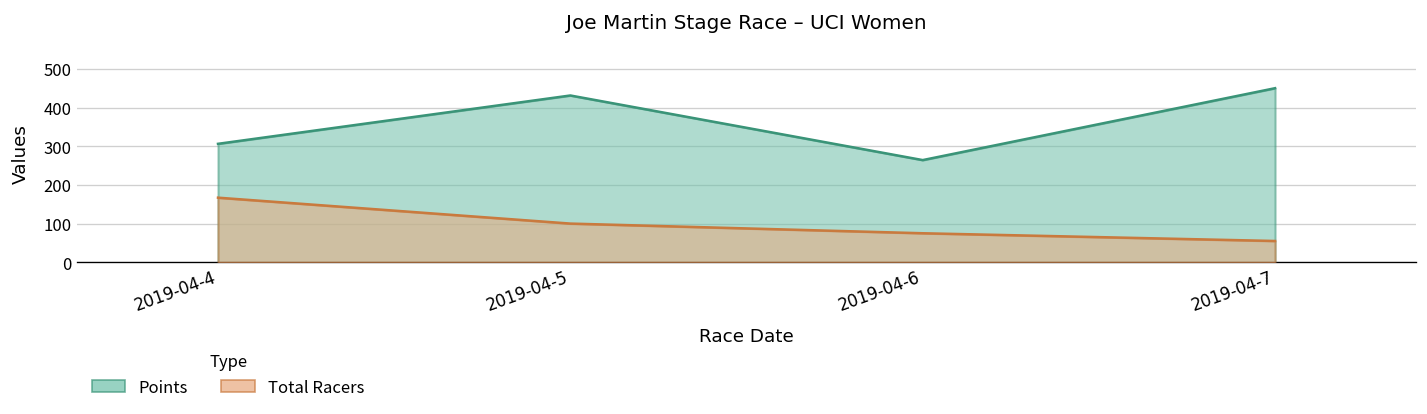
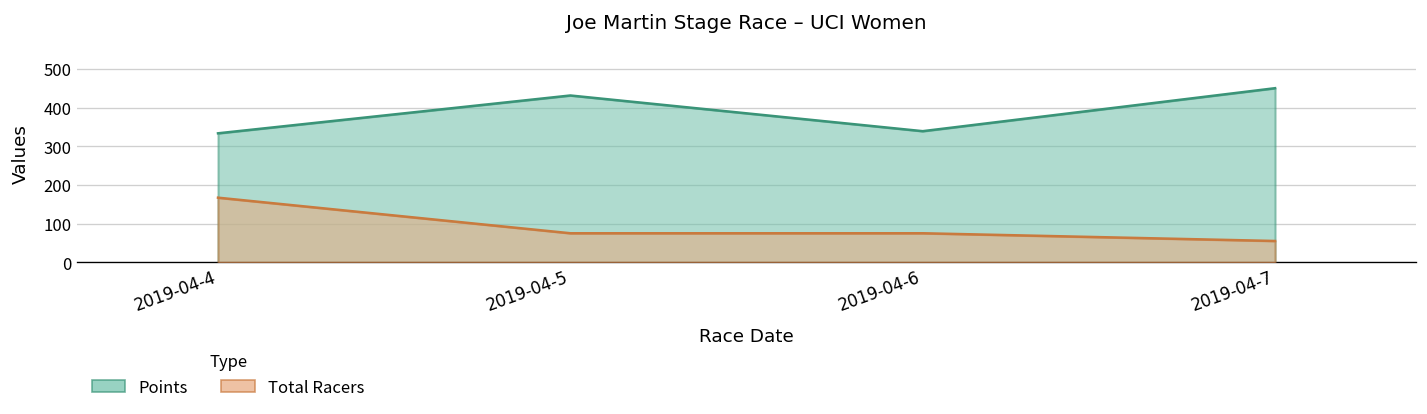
Points, 2019-04-4: 310 -> 330
Total Racers, 2019-04-5: 100 -> 80
Points, 2019-04-6: 260 -> 340
